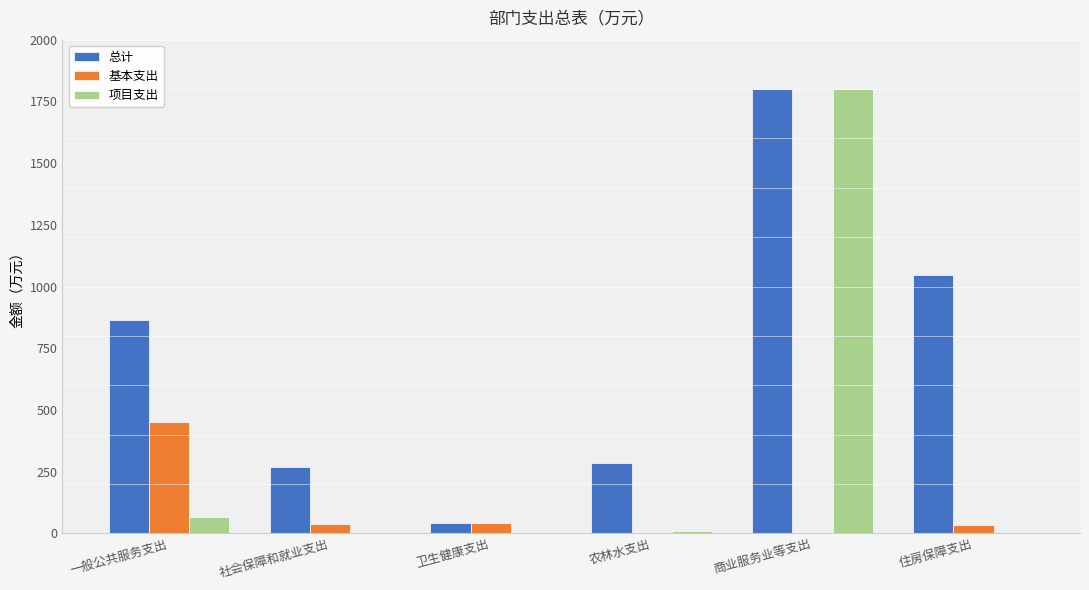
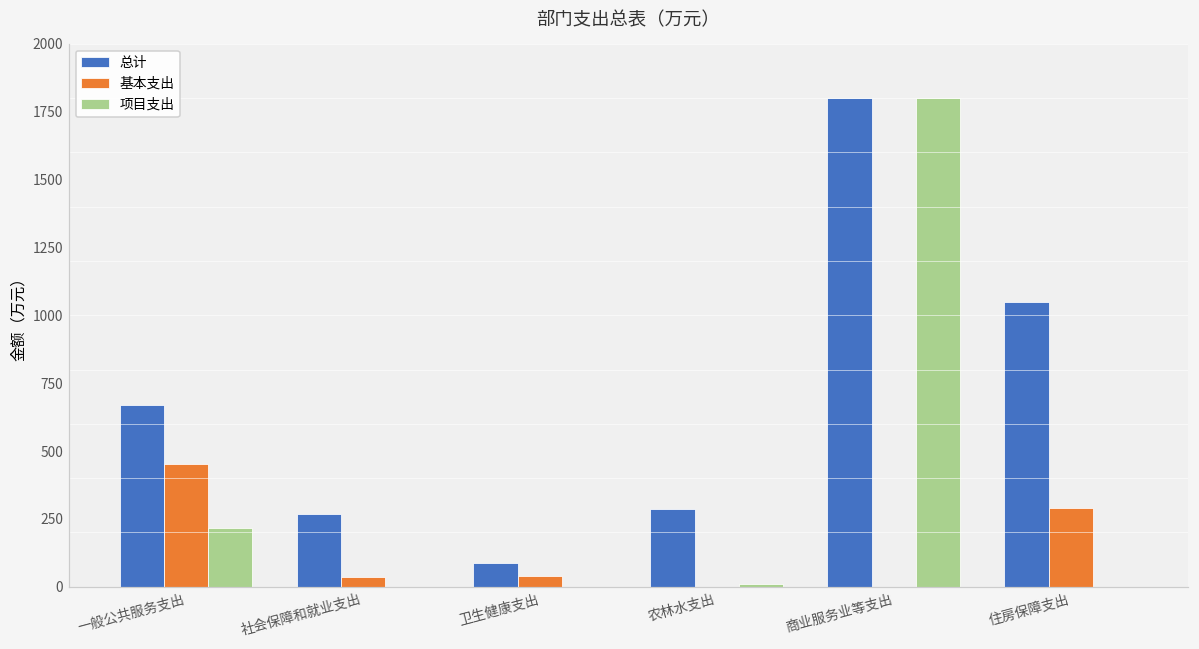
总计, 一般公共服务支出: 870 -> 670
项目支出, 一般公共服务支出: 70 -> 220
总计, 卫生健康支出: 40 -> 90
基本支出, 住房保障支出: 30 -> 290
